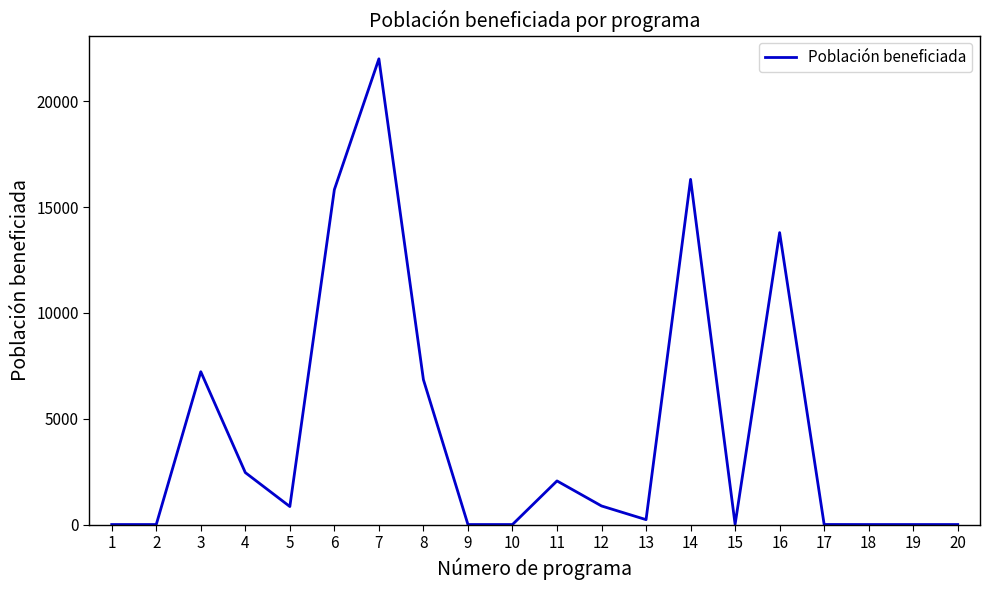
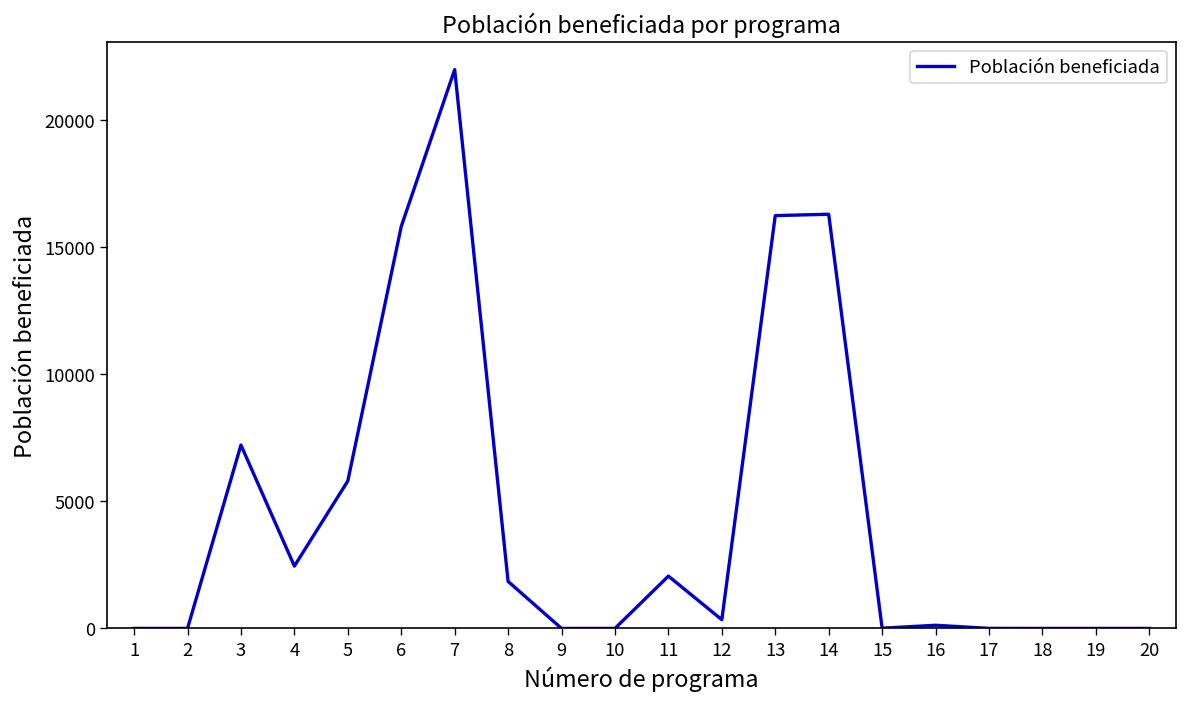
5: 900 -> 5800
8: 6800 -> 1900
12: 900 -> 300
13: 200 -> 16300
16: 13800 -> 100
